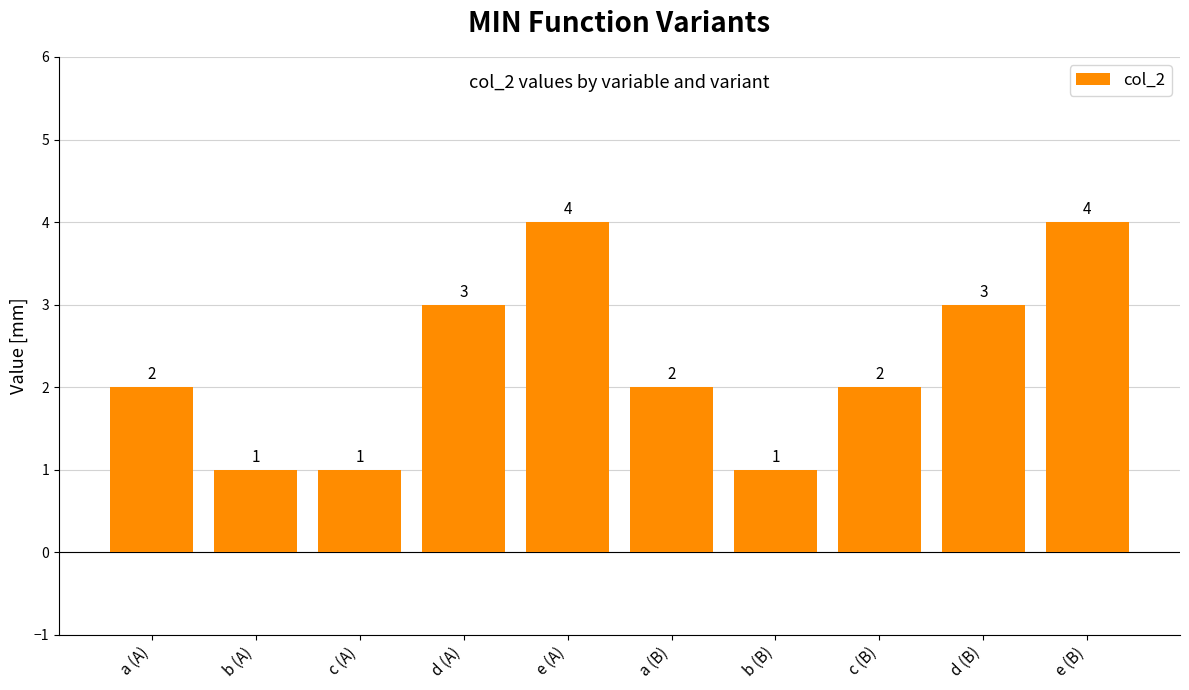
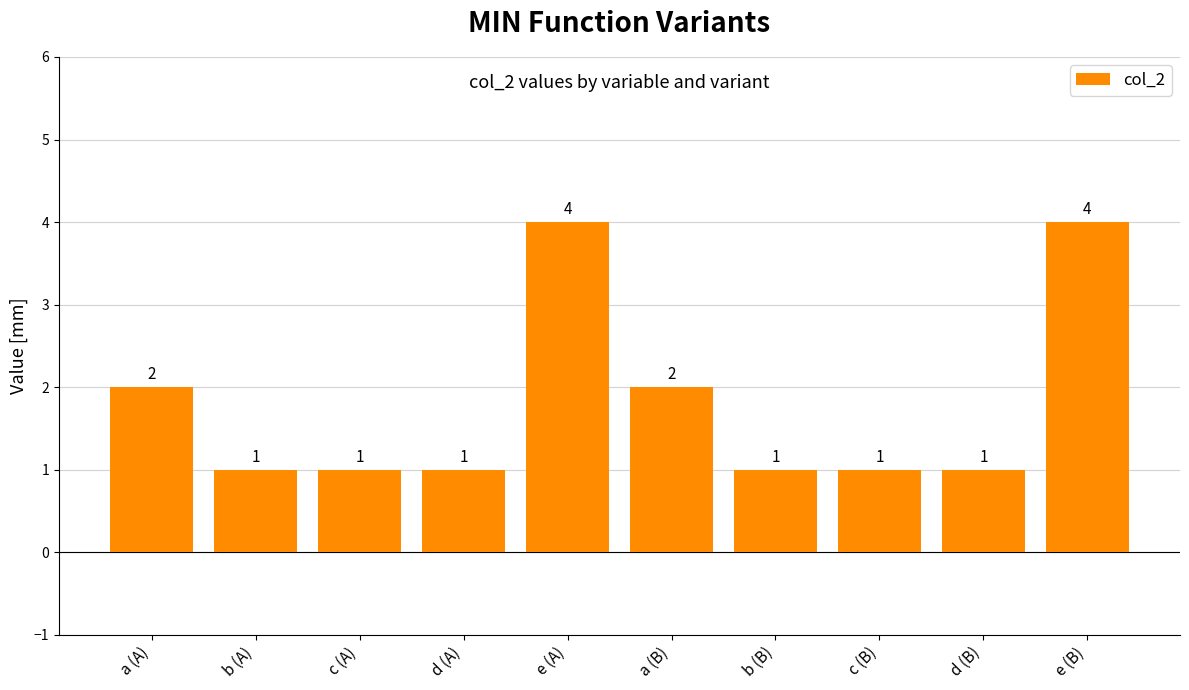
d (A): 3 -> 1
c (B): 2 -> 1
d (B): 3 -> 1
